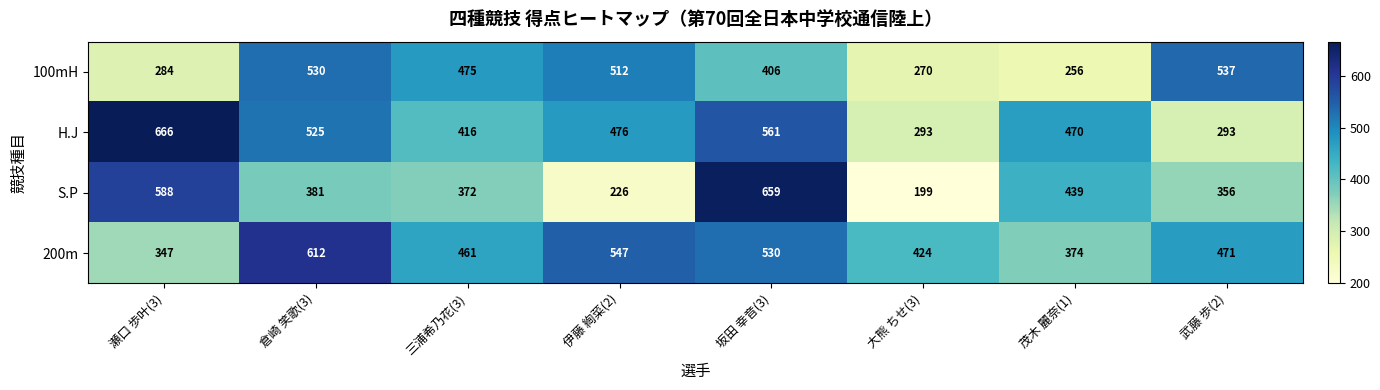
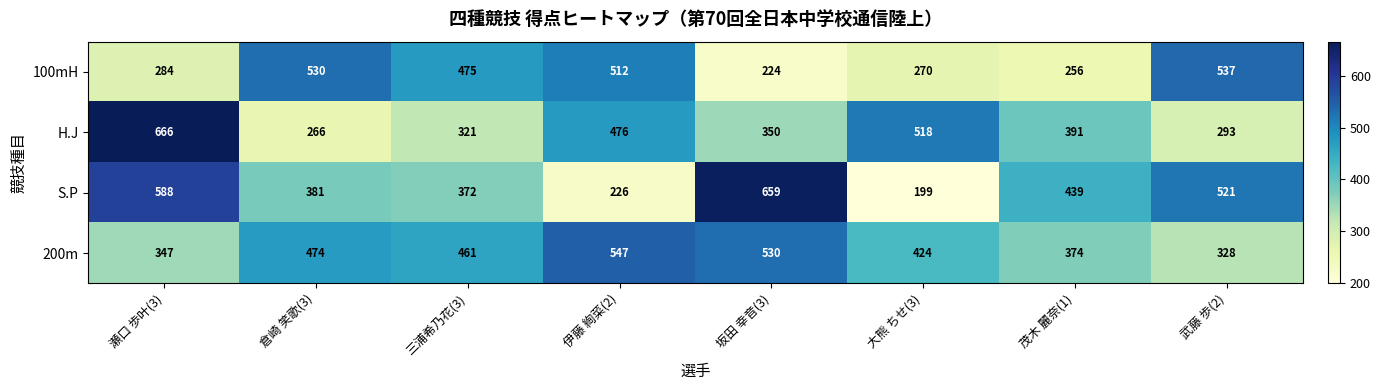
100mH, 坂田 幸音(3): 406 -> 224
H.J, 倉崎 笑歌(3): 525 -> 266
H.J, 三浦希乃花(3): 416 -> 321
H.J, 坂田 幸音(3): 561 -> 350
H.J, 大熊 ちせ(3): 293 -> 518
H.J, 茂木 麗奈(1): 470 -> 391
S.P, 武藤 歩(2): 356 -> 521
200m, 倉崎 笑歌(3): 612 -> 474
200m, 武藤 歩(2): 471 -> 328
